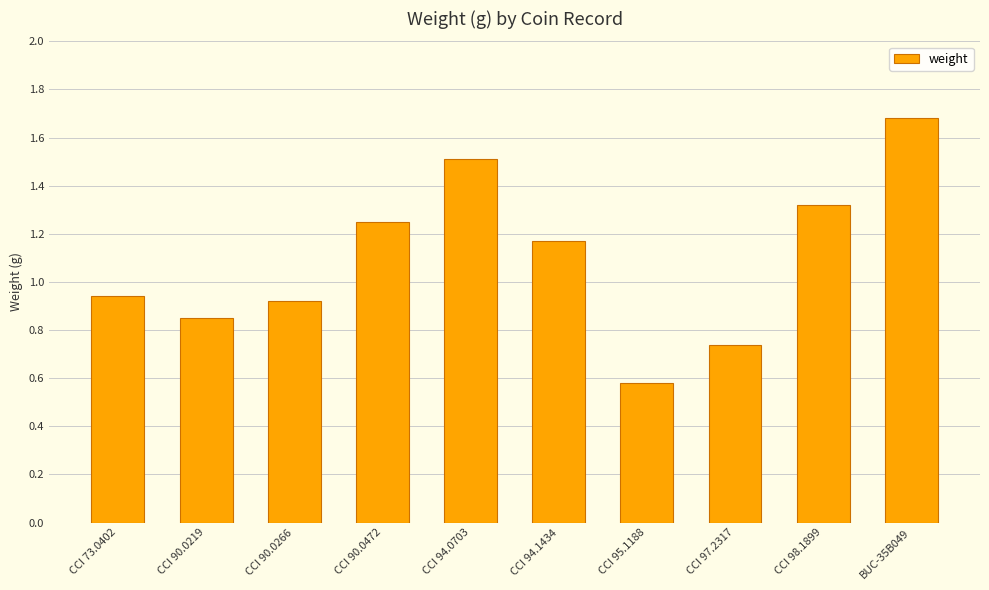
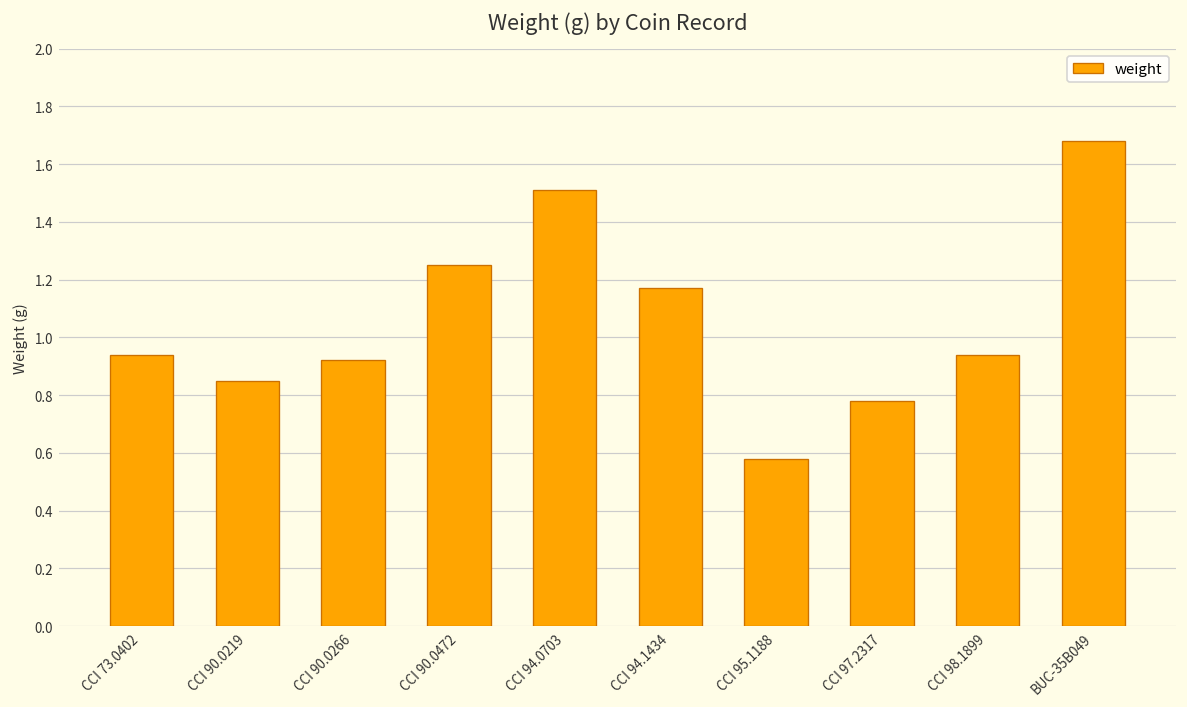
CCI 97.2317: 0.74 -> 0.78
CCI 98.1899: 1.32 -> 0.94
